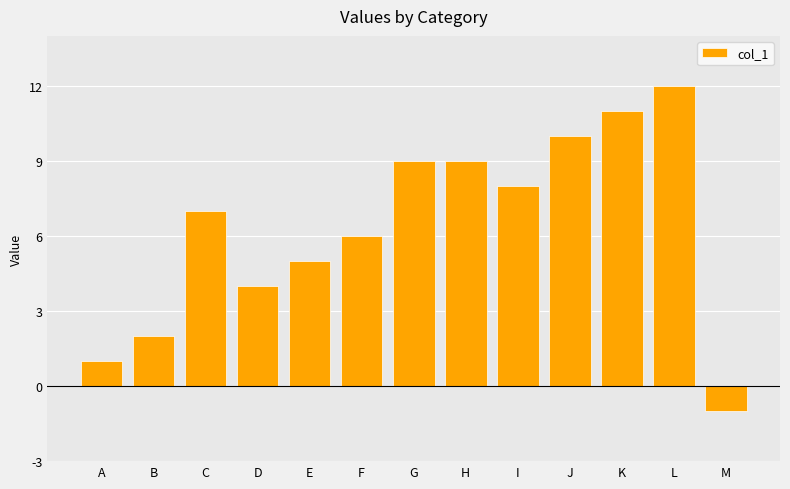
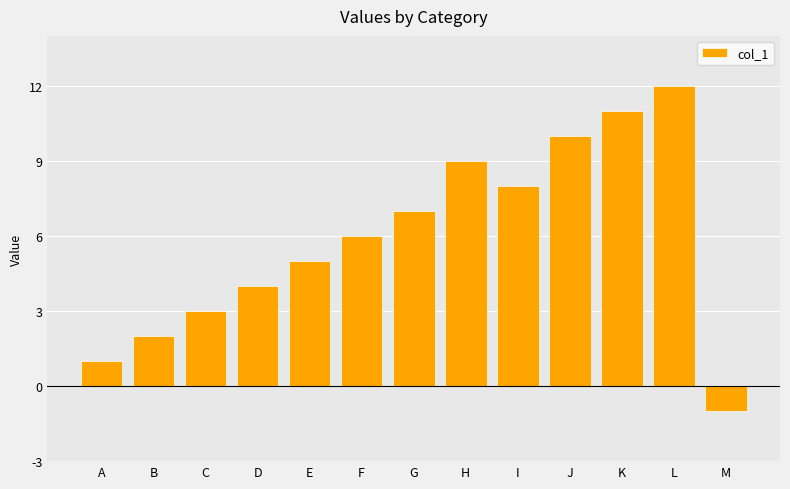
C: 7 -> 3
G: 9 -> 7
